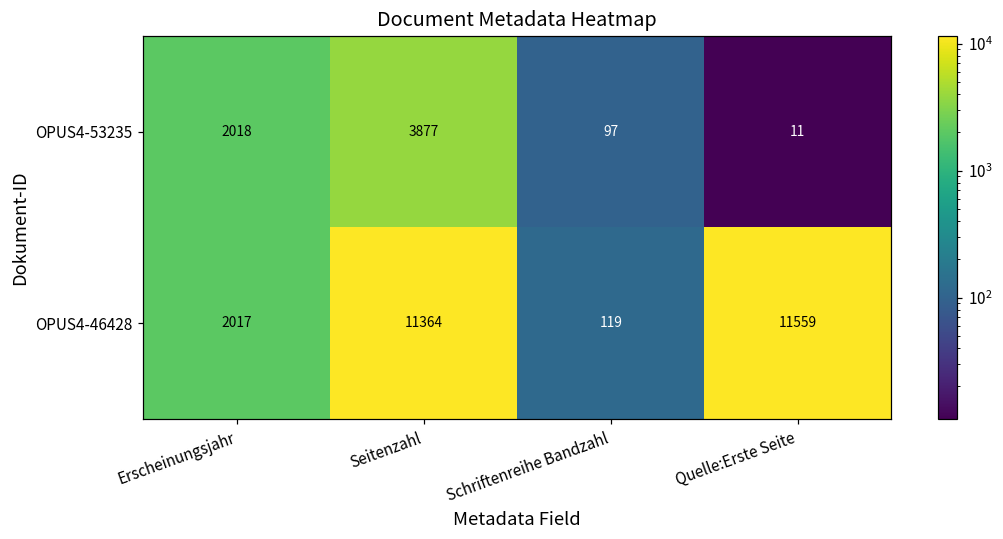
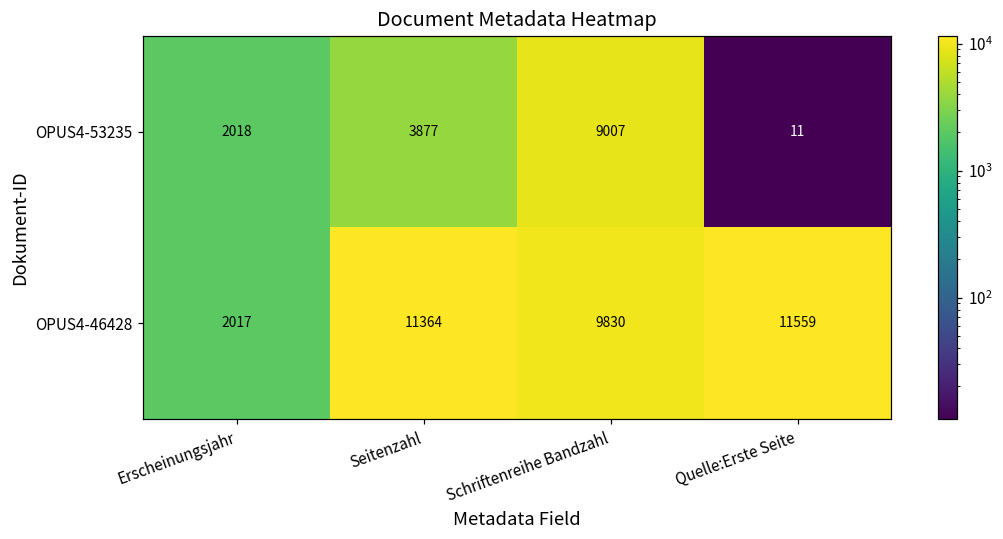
OPUS4-53235, Schriftenreihe Bandzahl: 97 -> 9007
OPUS4-46428, Schriftenreihe Bandzahl: 119 -> 9830
